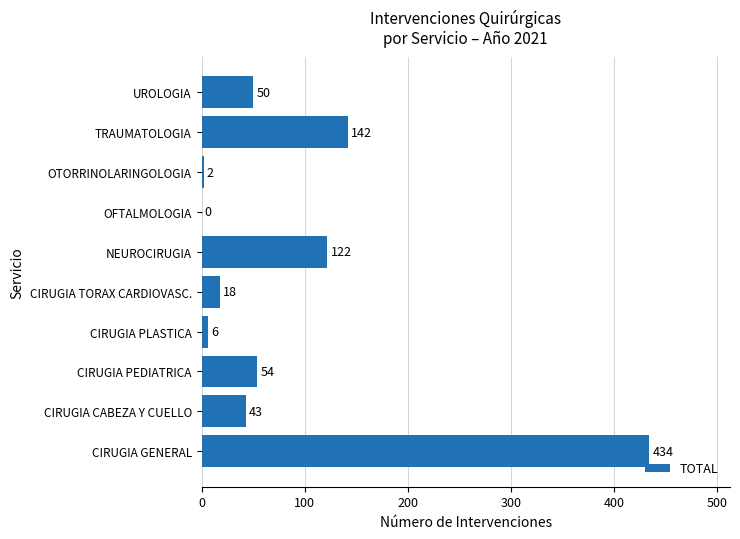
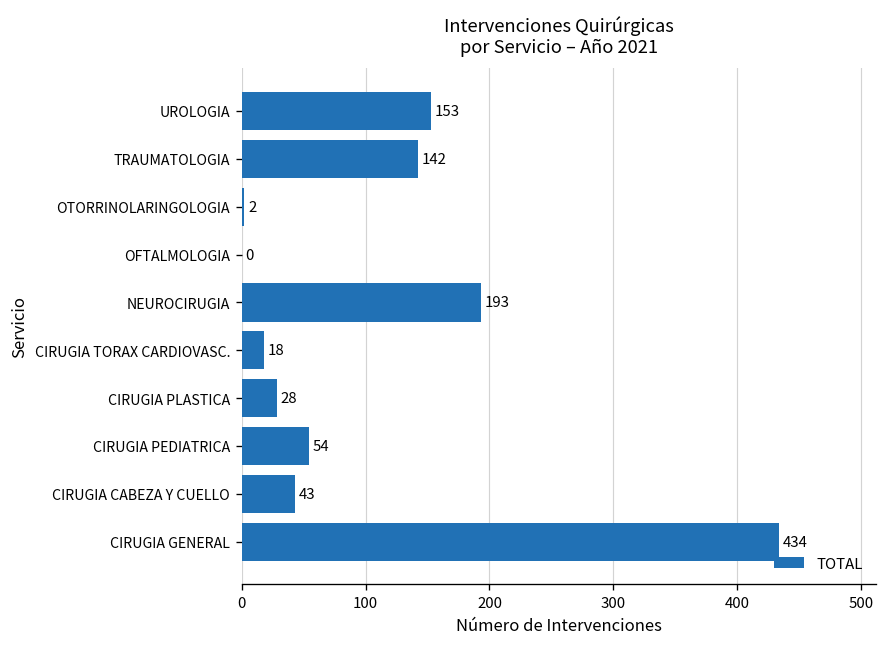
UROLOGIA: 50 -> 153
NEUROCIRUGIA: 122 -> 193
CIRUGIA PLASTICA: 6 -> 28
